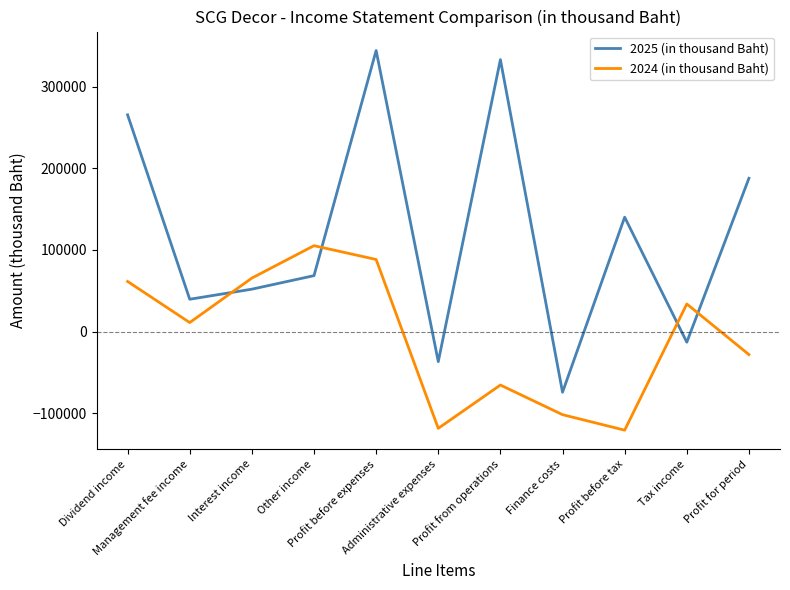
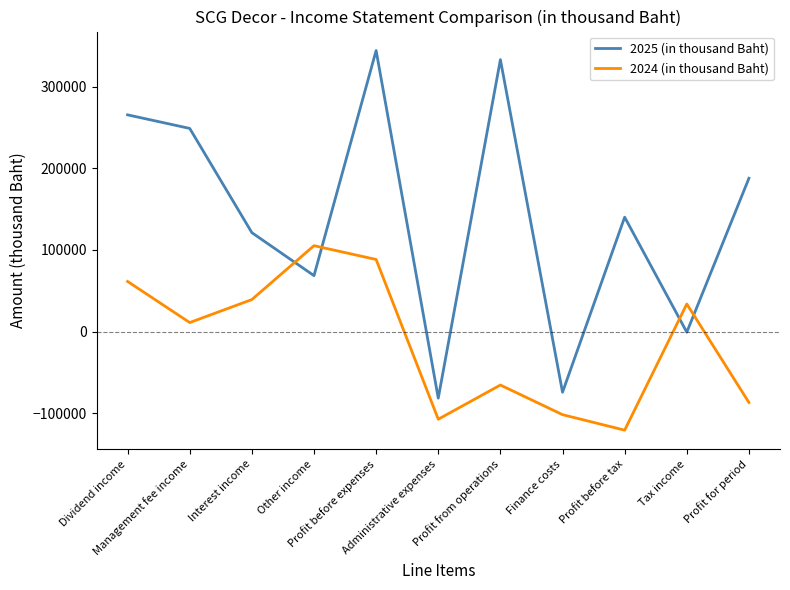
2025 (in thousand Baht), Management fee income: 40000 -> 250000
2025 (in thousand Baht), Interest income: 50000 -> 120000
2024 (in thousand Baht), Interest income: 70000 -> 40000
2025 (in thousand Baht), Administrative expenses: -40000 -> -80000
2024 (in thousand Baht), Administrative expenses: -120000 -> -110000
2025 (in thousand Baht), Tax income: -10000 -> 0
2024 (in thousand Baht), Profit for period: -30000 -> -90000
